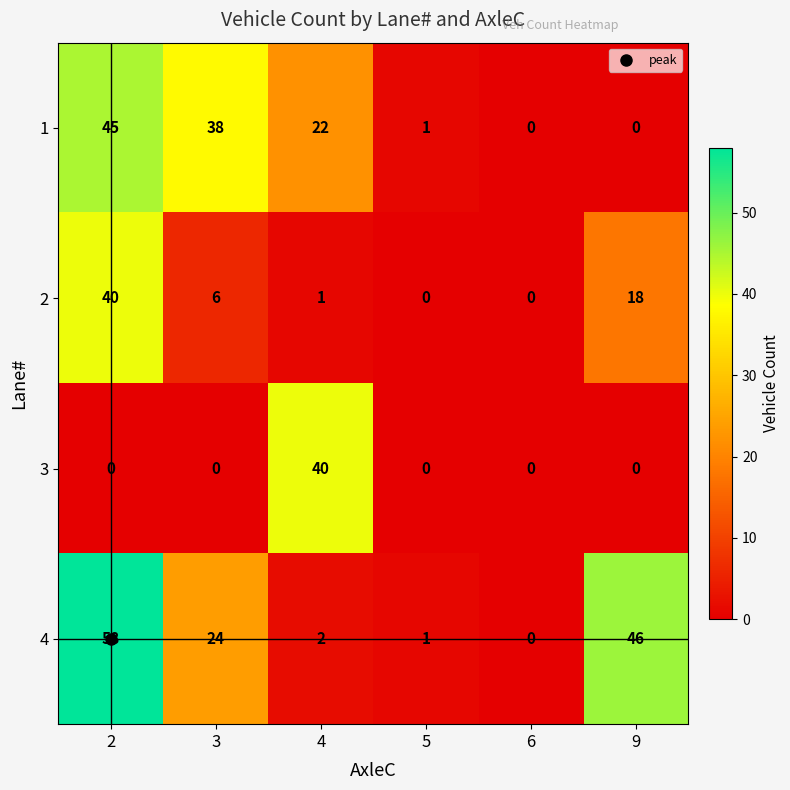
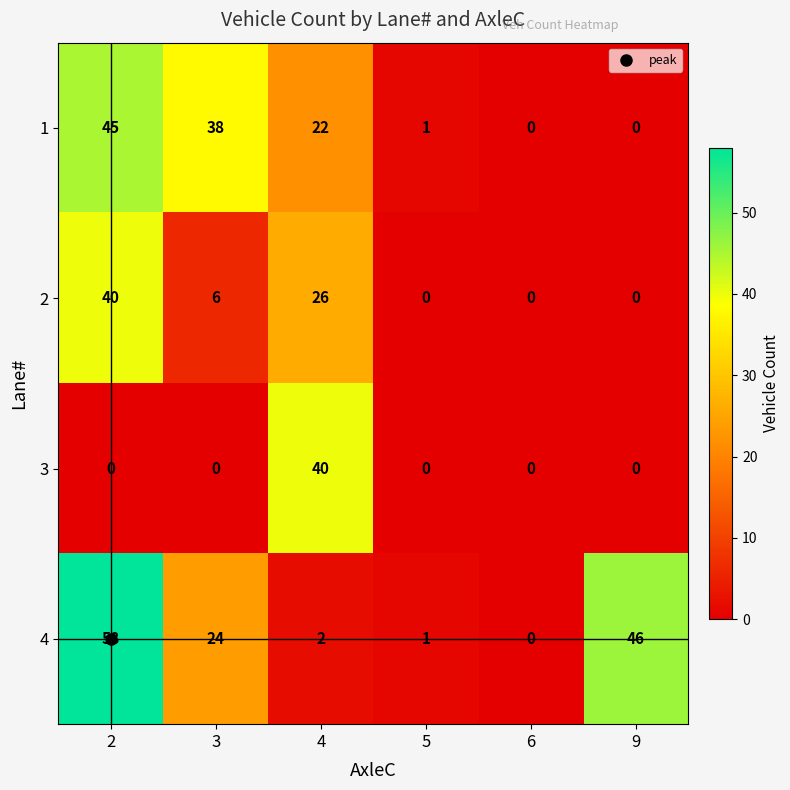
2, 4: 1 -> 26
2, 9: 18 -> 0
